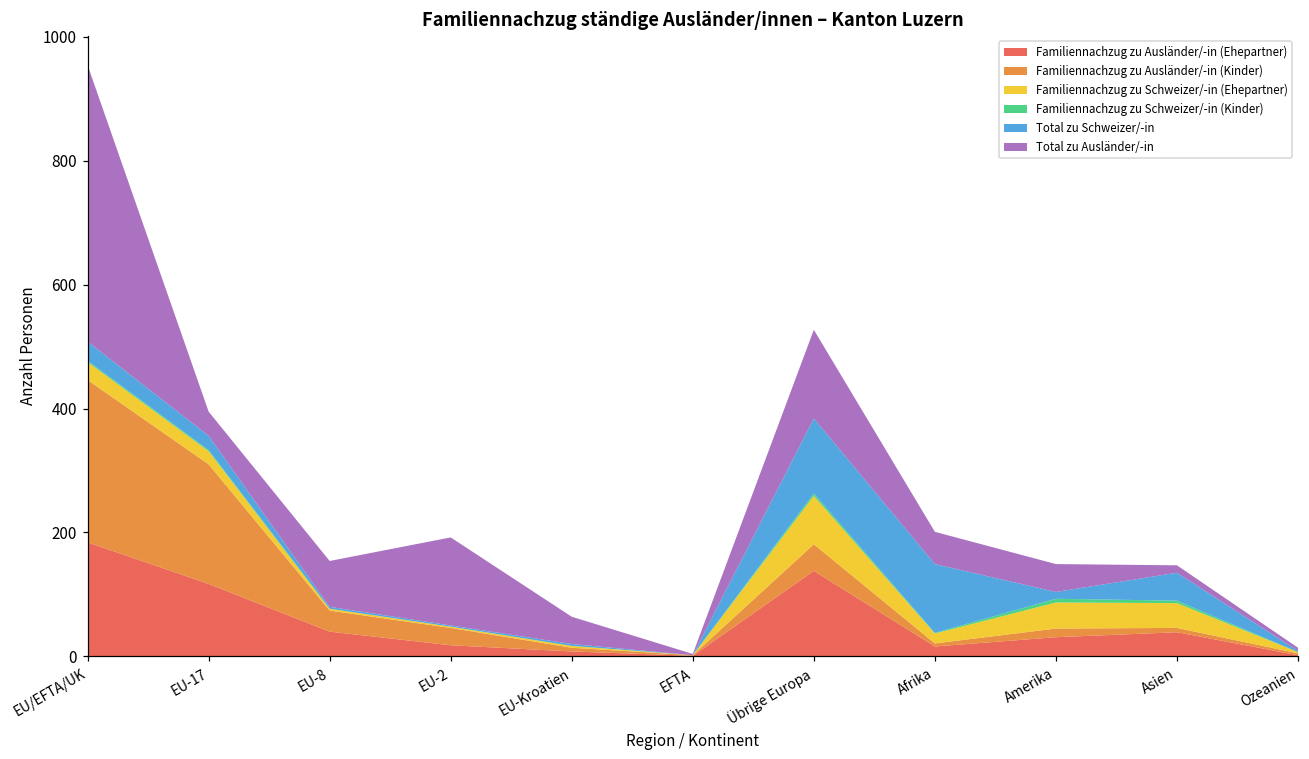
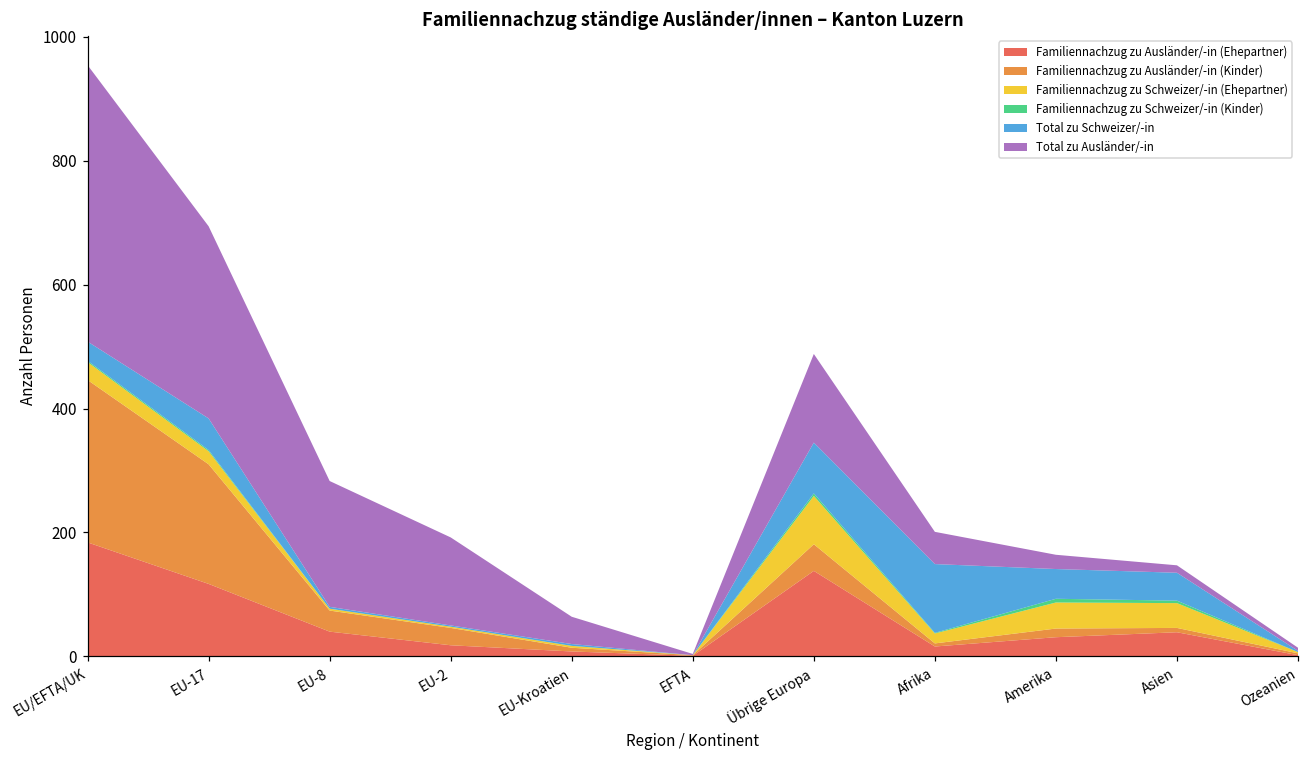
Total zu Schweizer/-in, EU-17: 20 -> 50
Total zu Ausländer/-in, EU-17: 40 -> 310
Total zu Ausländer/-in, EU-8: 70 -> 200
Total zu Schweizer/-in, Übrige Europa: 120 -> 80
Total zu Schweizer/-in, Amerika: 10 -> 50
Total zu Ausländer/-in, Amerika: 50 -> 20
